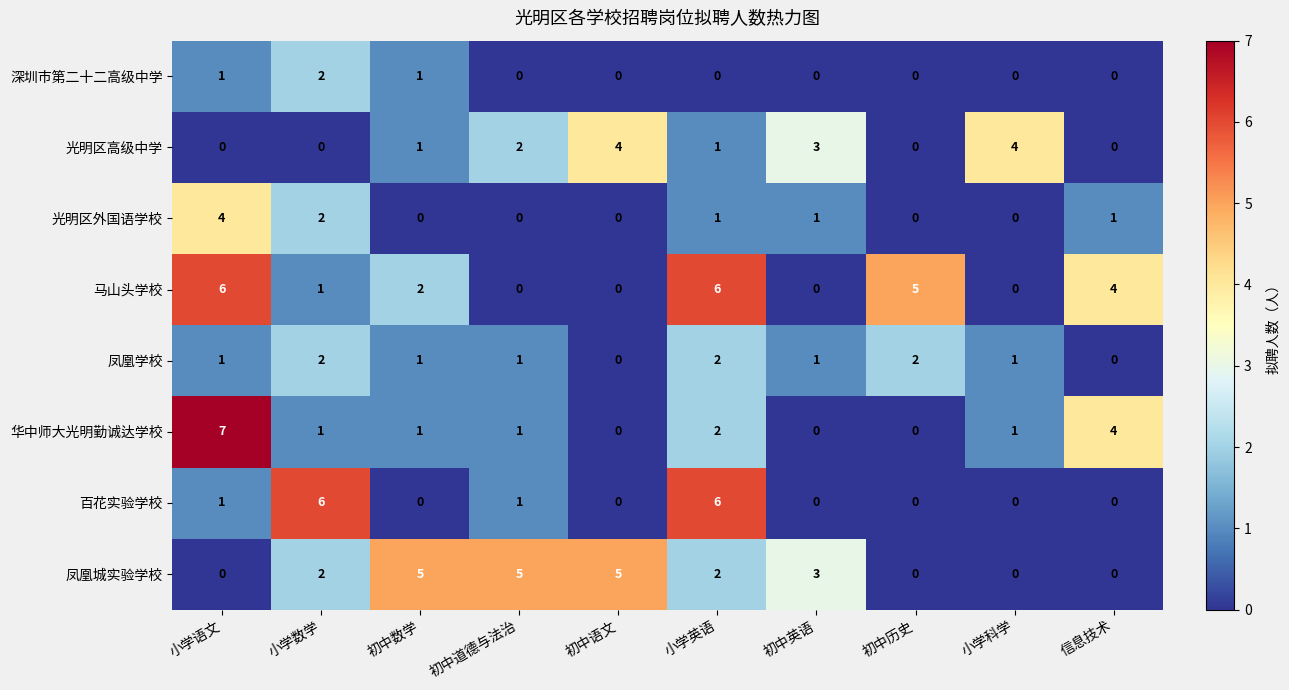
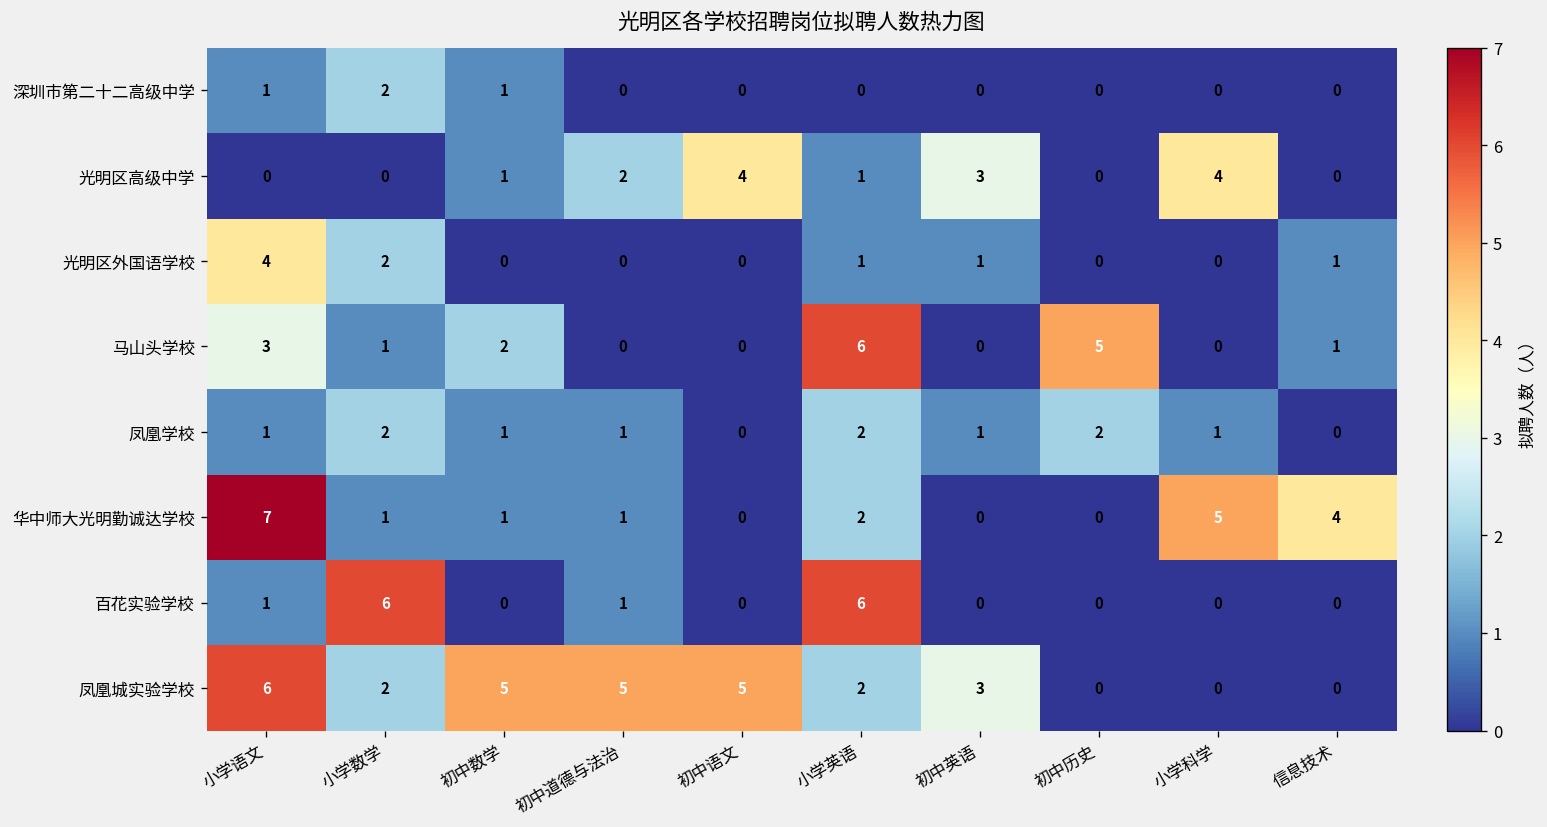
马山头学校, 小学语文: 6 -> 3
马山头学校, 信息技术: 4 -> 1
华中师大光明勤诚达学校, 小学科学: 1 -> 5
凤凰城实验学校, 小学语文: 0 -> 6
